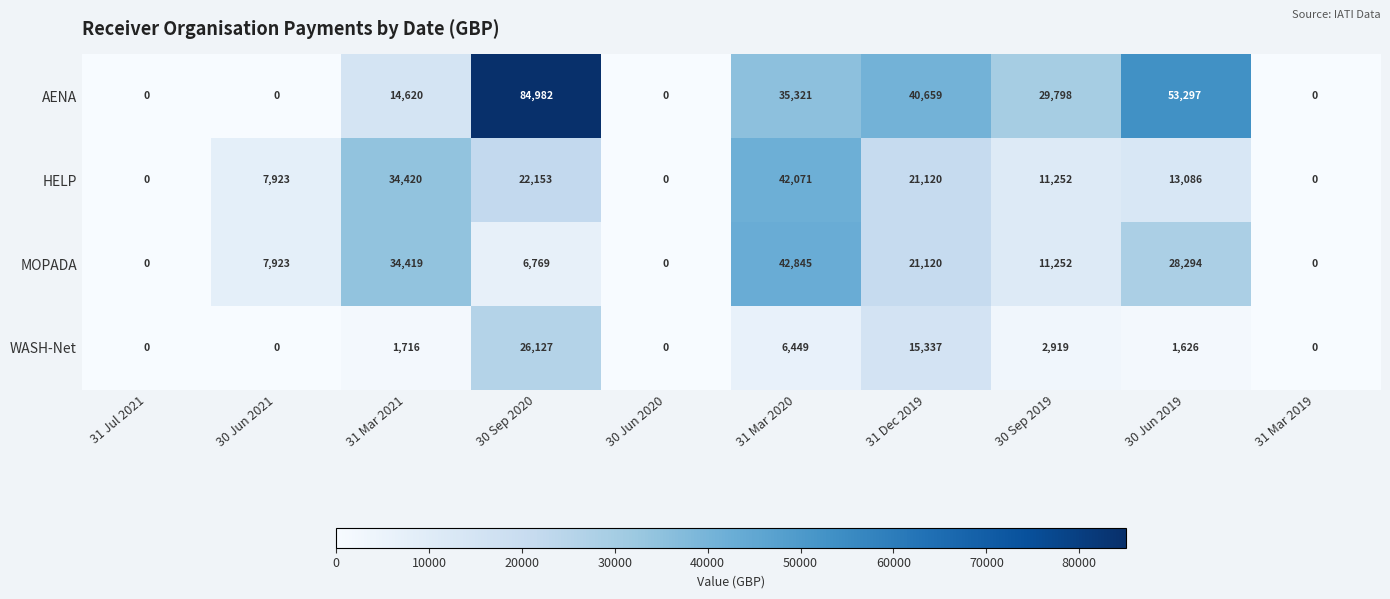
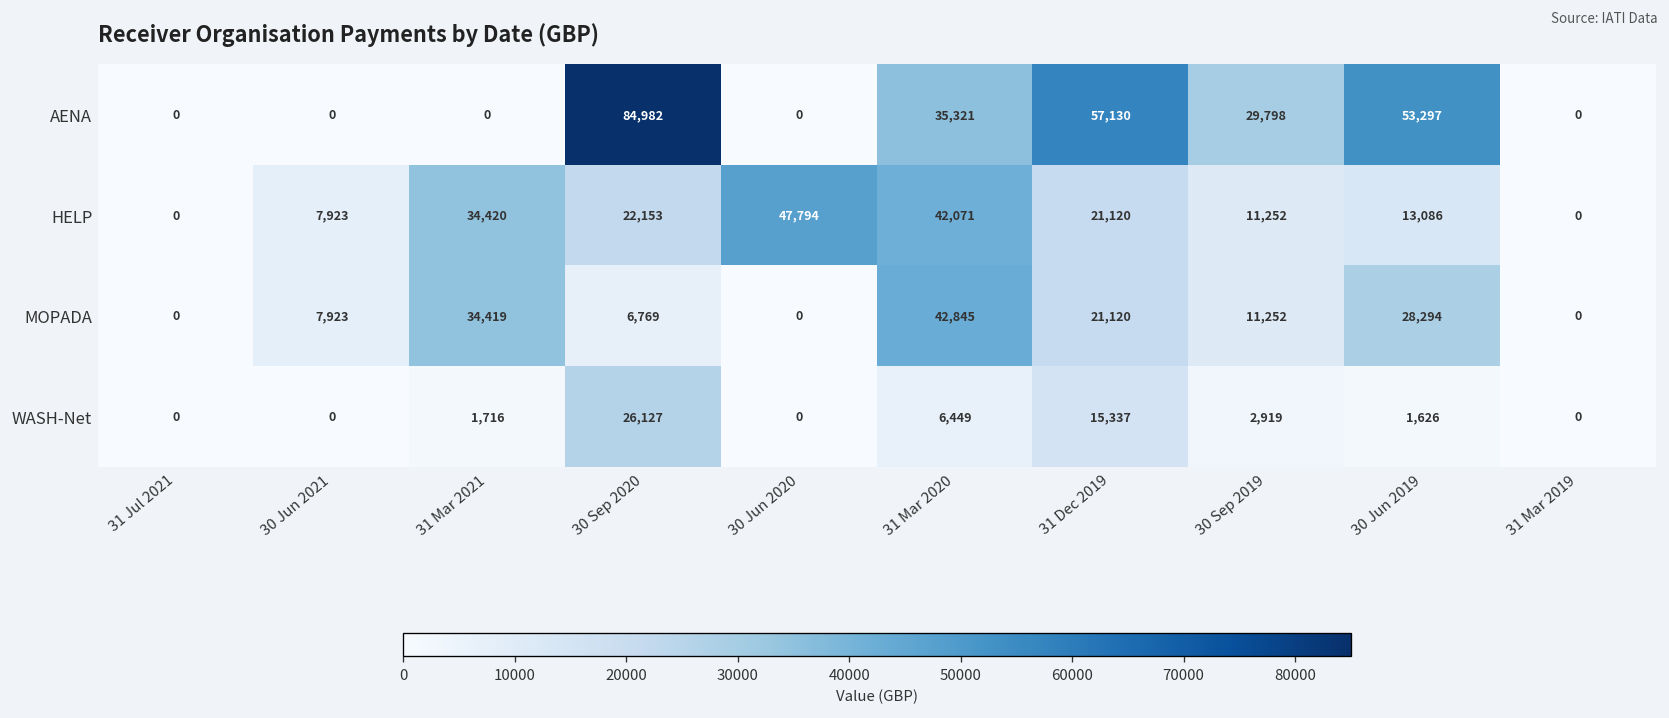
AENA, 31 Mar 2021: 14,620 -> 0
AENA, 31 Dec 2019: 40,659 -> 57,130
HELP, 30 Jun 2020: 0 -> 47,794
